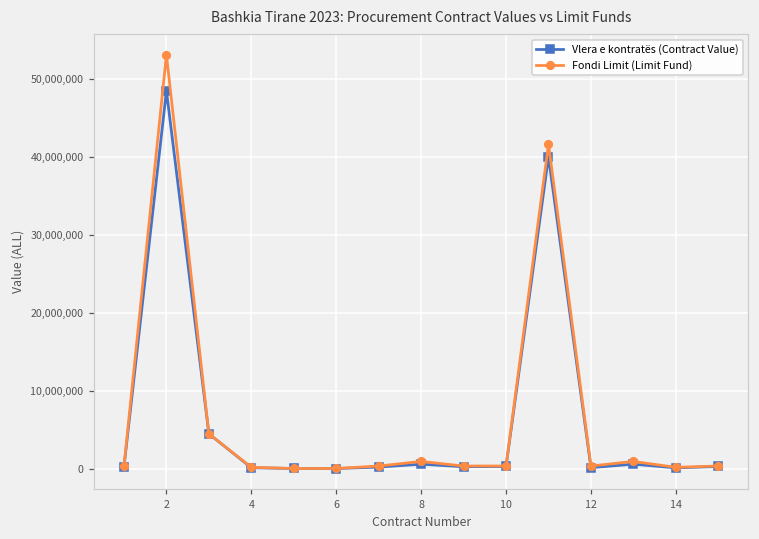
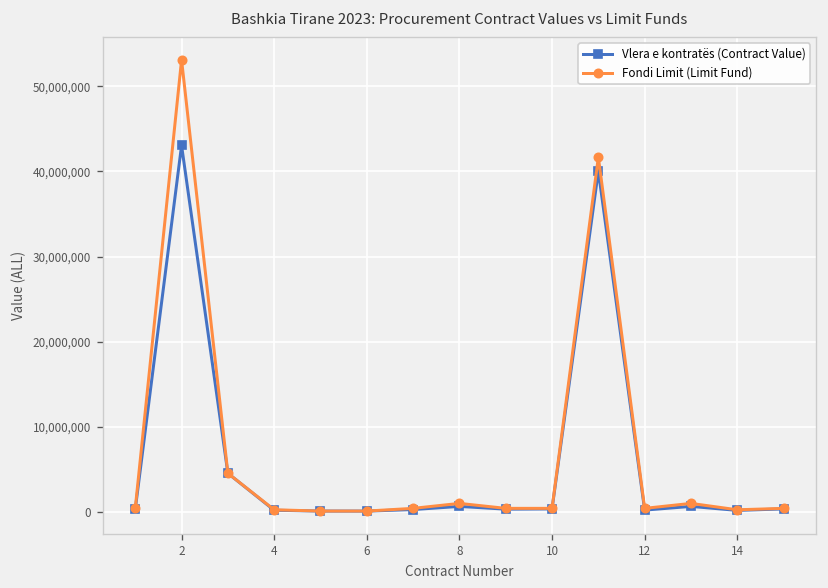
Vlera e kontratës (Contract Value), 2: 48,000,000 -> 43,000,000
